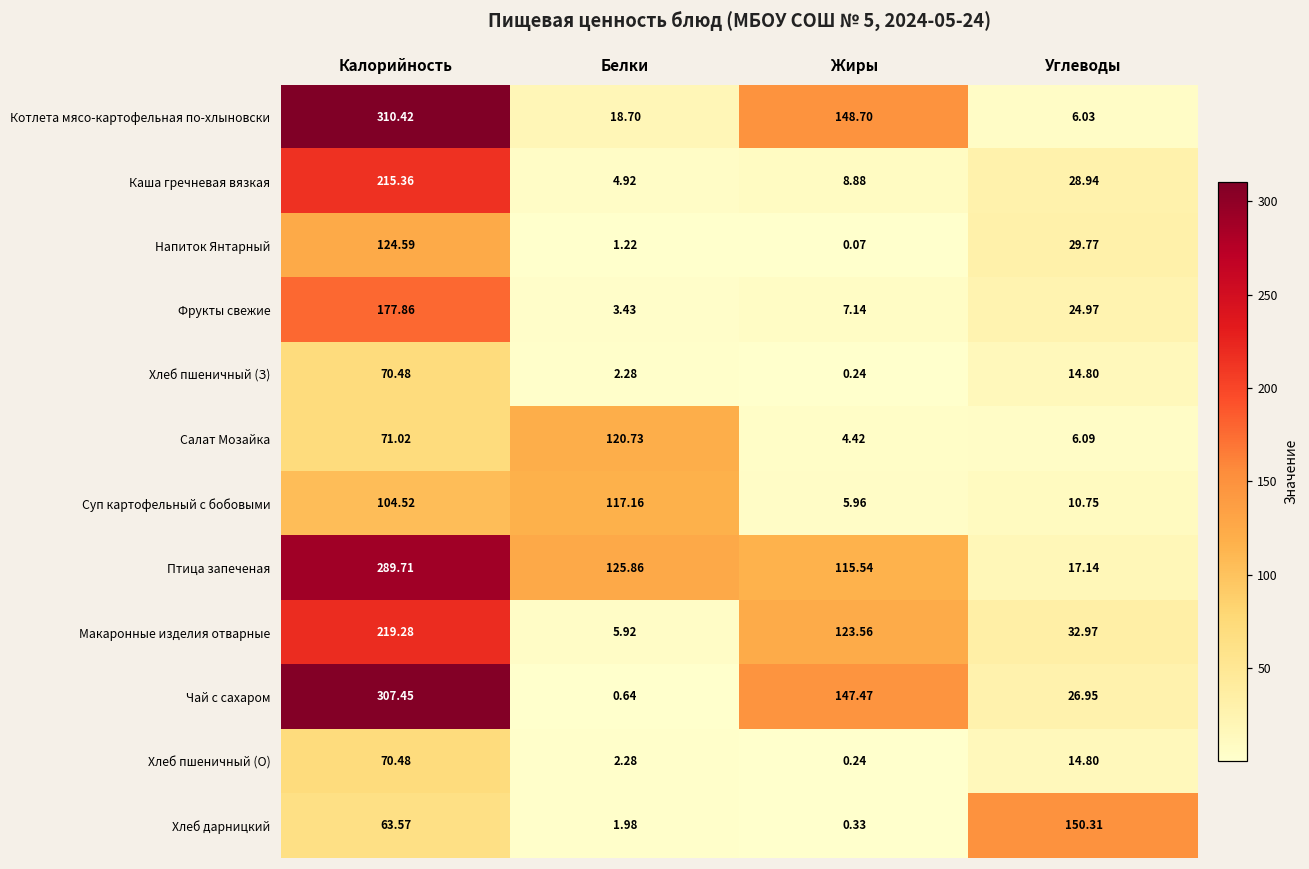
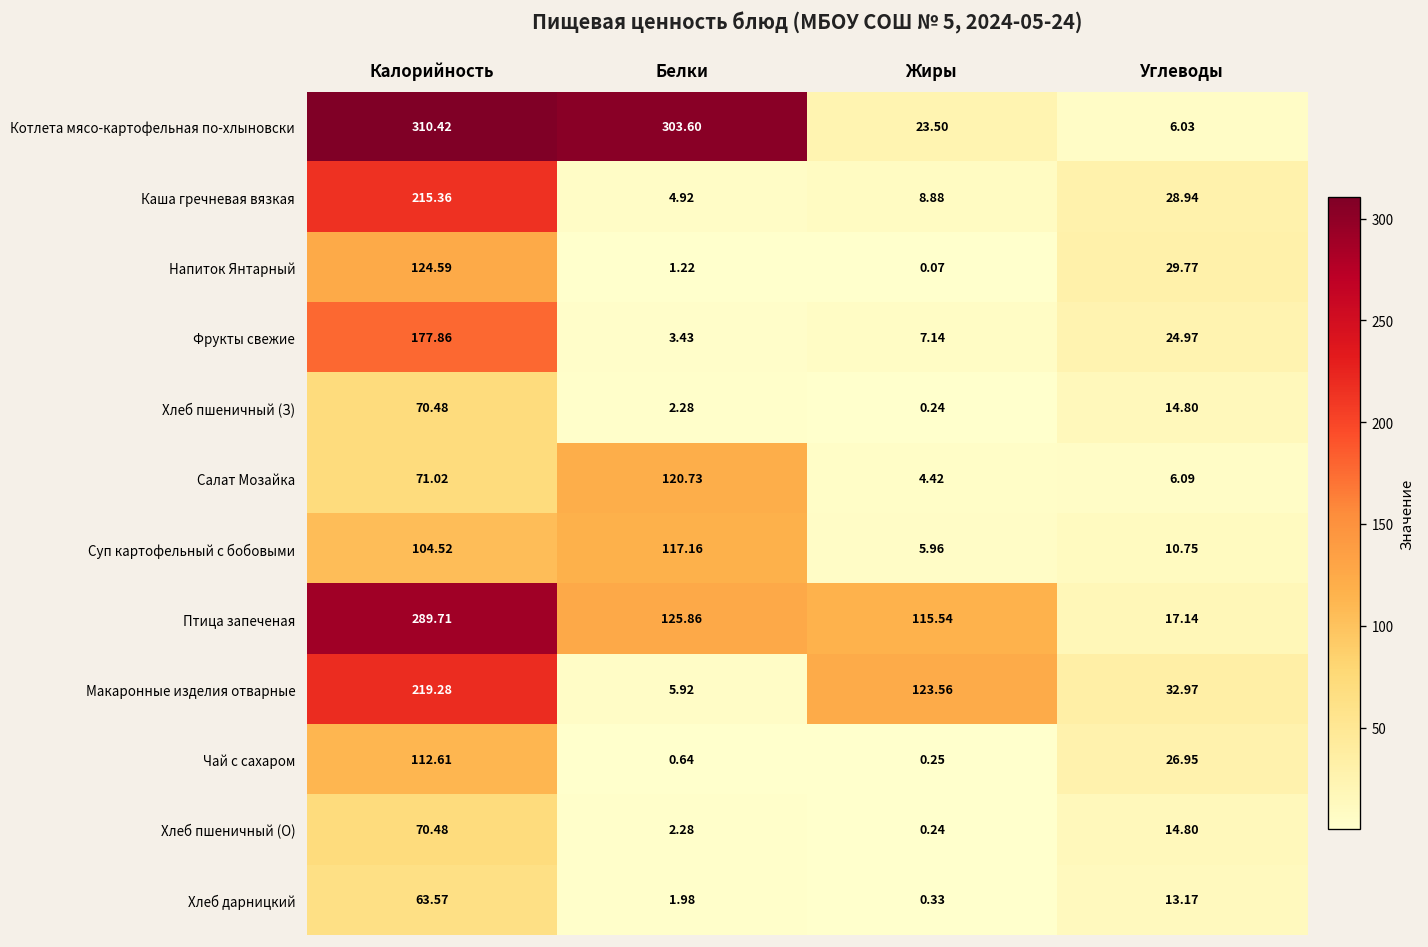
Котлета мясо-картофельная по-хлыновски, Белки: 18.70 -> 303.60
Котлета мясо-картофельная по-хлыновски, Жиры: 148.70 -> 23.50
Чай с сахаром, Калорийность: 307.45 -> 112.61
Чай с сахаром, Жиры: 147.47 -> 0.25
Хлеб дарницкий, Углеводы: 150.31 -> 13.17
